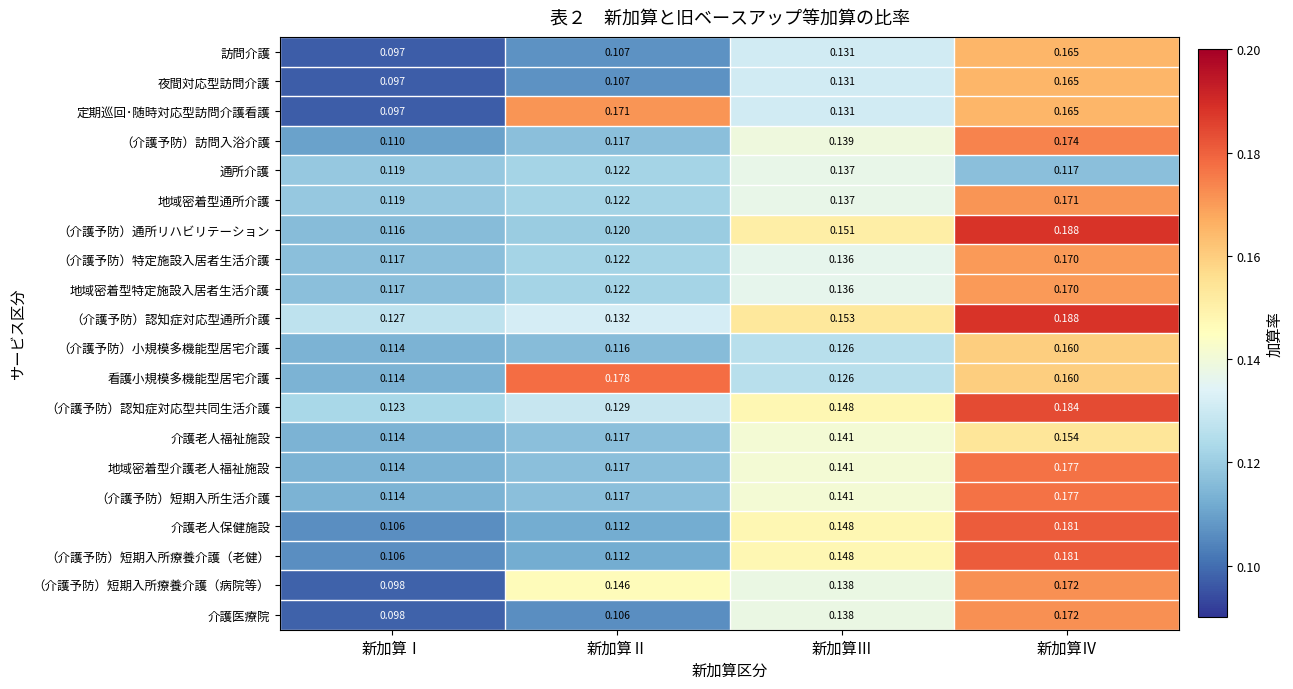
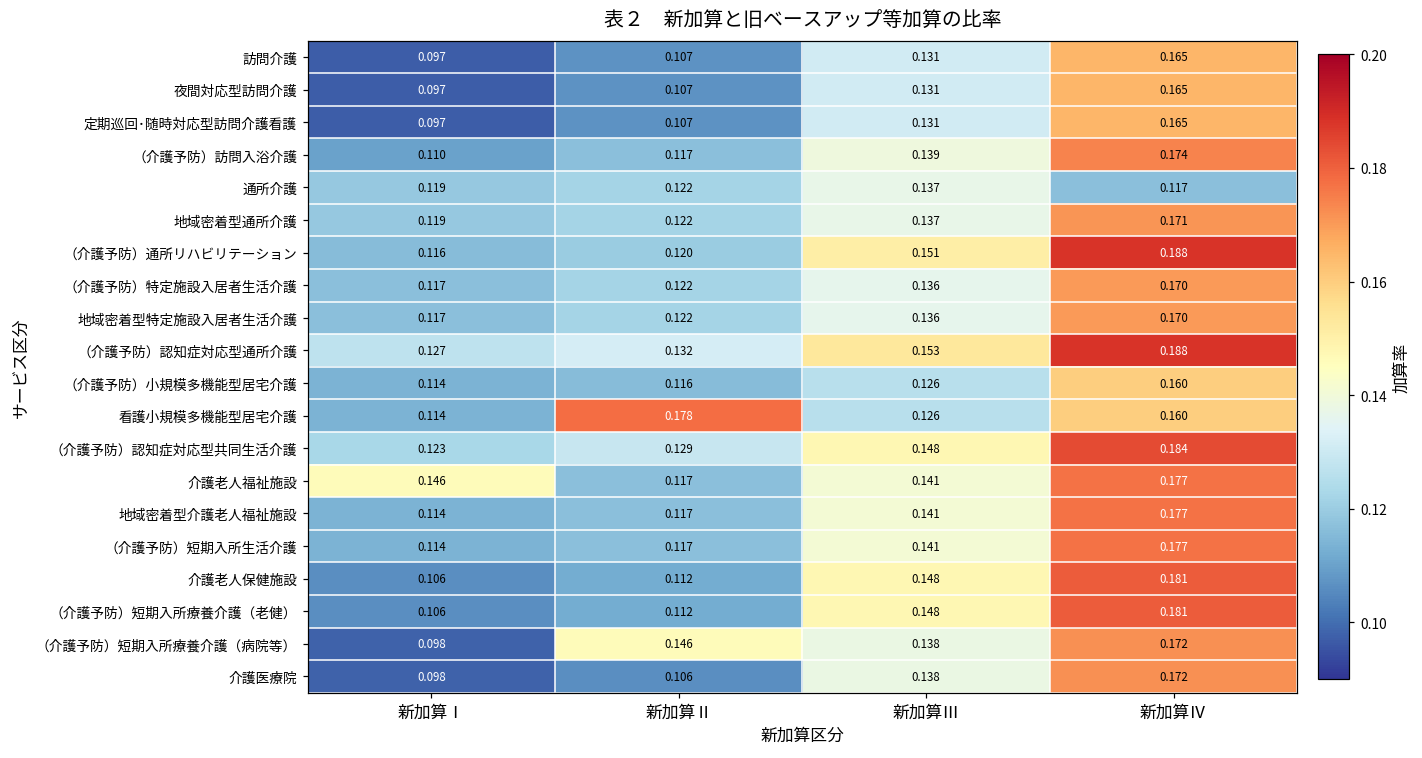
定期巡回･随時対応型訪問介護看護, 新加算Ⅱ: 0.171 -> 0.107
介護老人福祉施設, 新加算Ⅰ: 0.114 -> 0.146
介護老人福祉施設, 新加算Ⅳ: 0.154 -> 0.177
